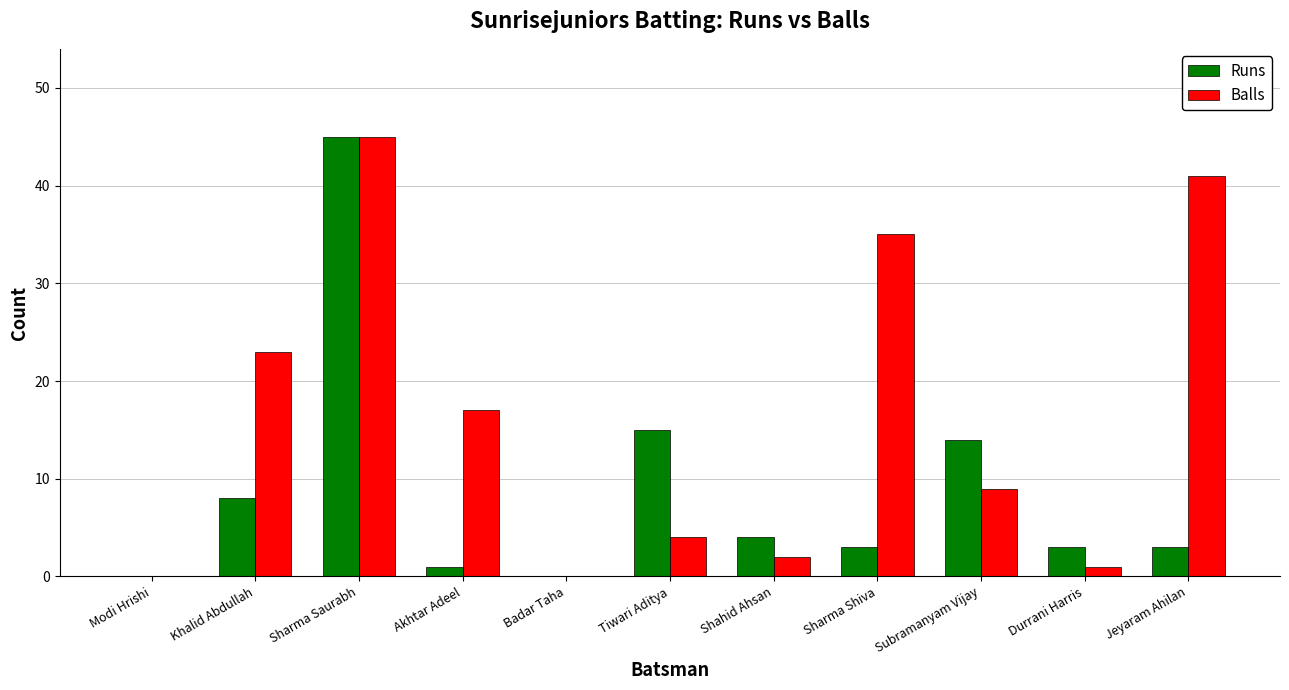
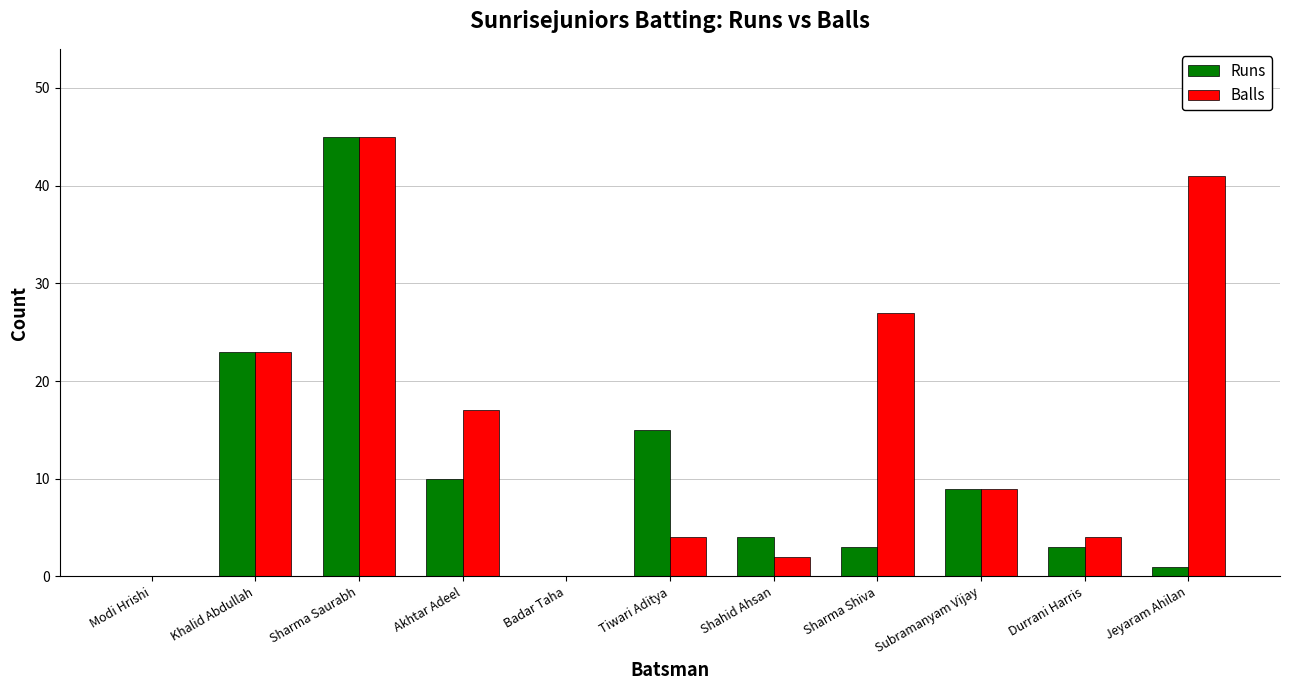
Runs, Khalid Abdullah: 8 -> 23
Runs, Akhtar Adeel: 1 -> 10
Balls, Sharma Shiva: 35 -> 27
Runs, Subramanyam Vijay: 14 -> 9
Balls, Durrani Harris: 1 -> 4
Runs, Jeyaram Ahilan: 3 -> 1
